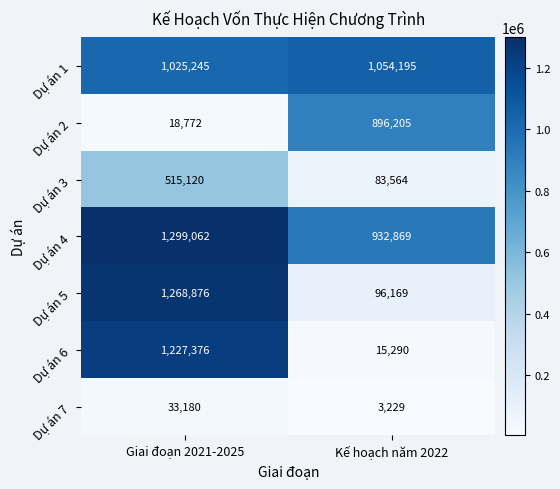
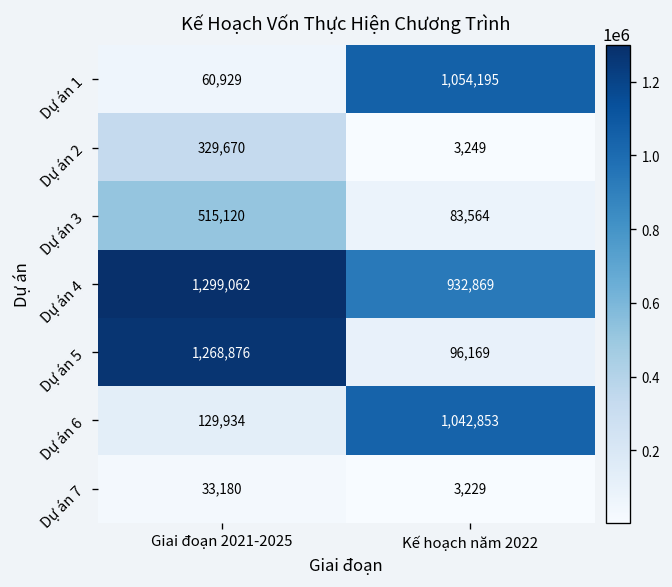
Dự án 1, Giai đoạn 2021-2025: 1,025,245 -> 60,929
Dự án 2, Giai đoạn 2021-2025: 18,772 -> 329,670
Dự án 2, Kế hoạch năm 2022: 896,205 -> 3,249
Dự án 6, Giai đoạn 2021-2025: 1,227,376 -> 129,934
Dự án 6, Kế hoạch năm 2022: 15,290 -> 1,042,853
